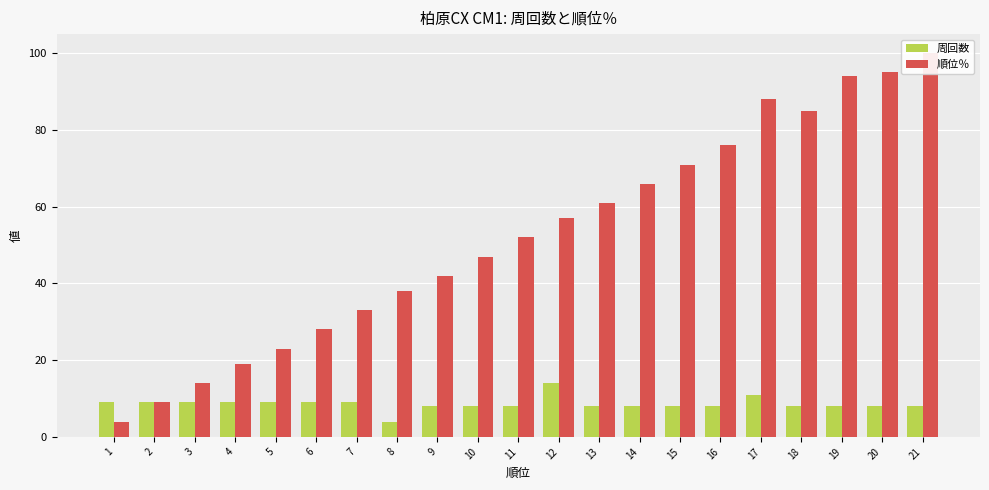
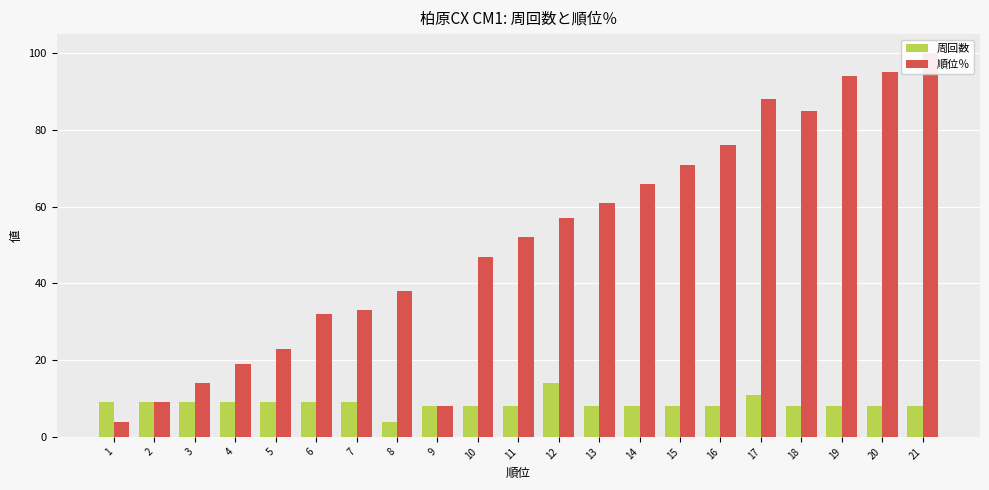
順位％, 6: 28 -> 32
順位％, 9: 42 -> 8
